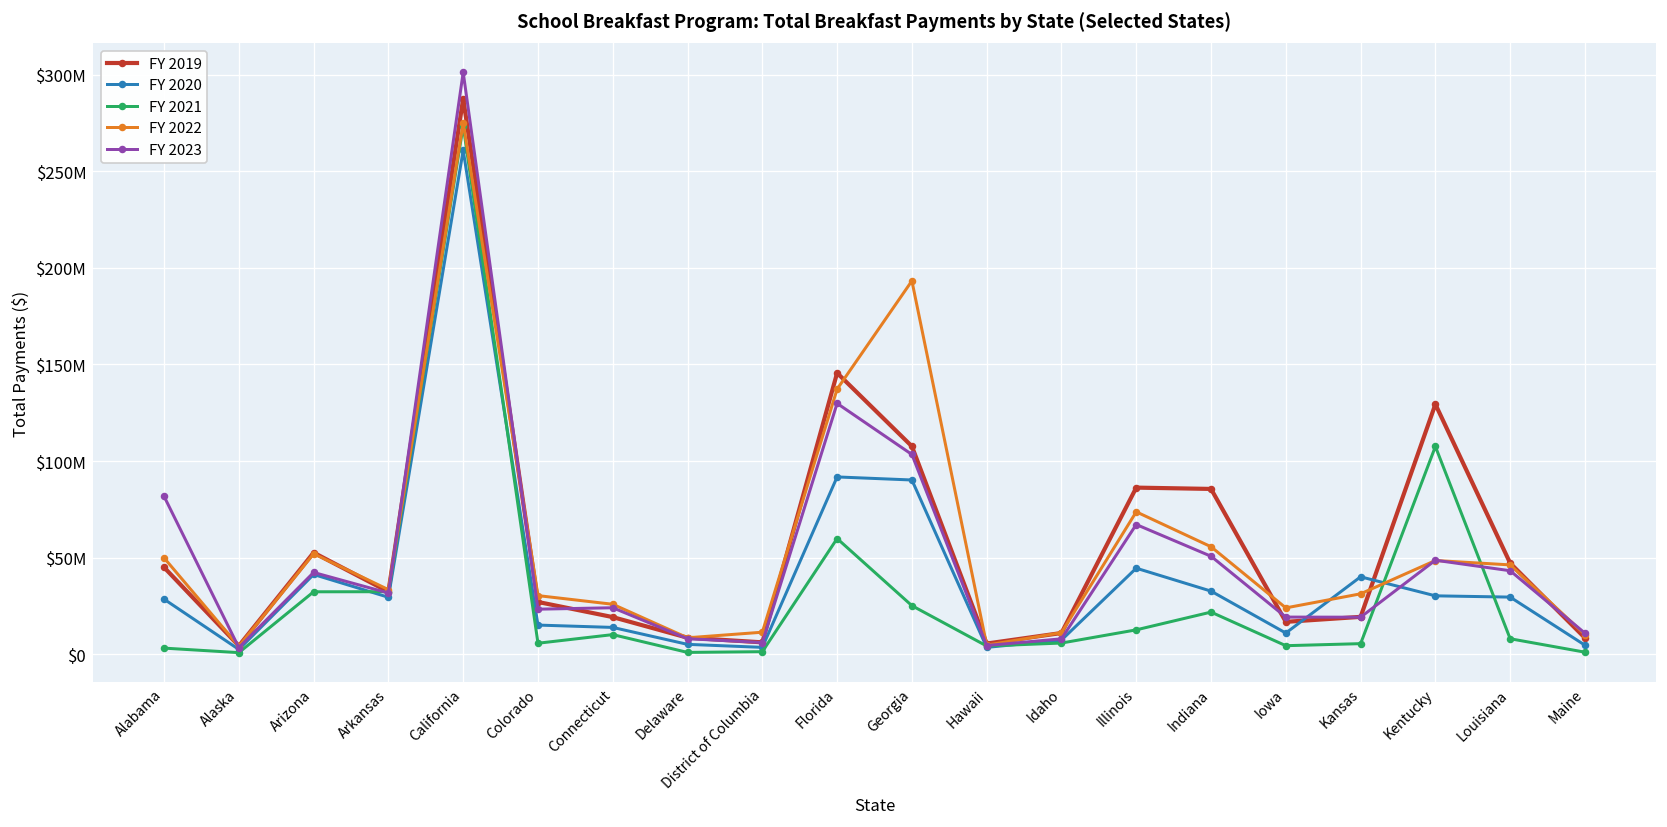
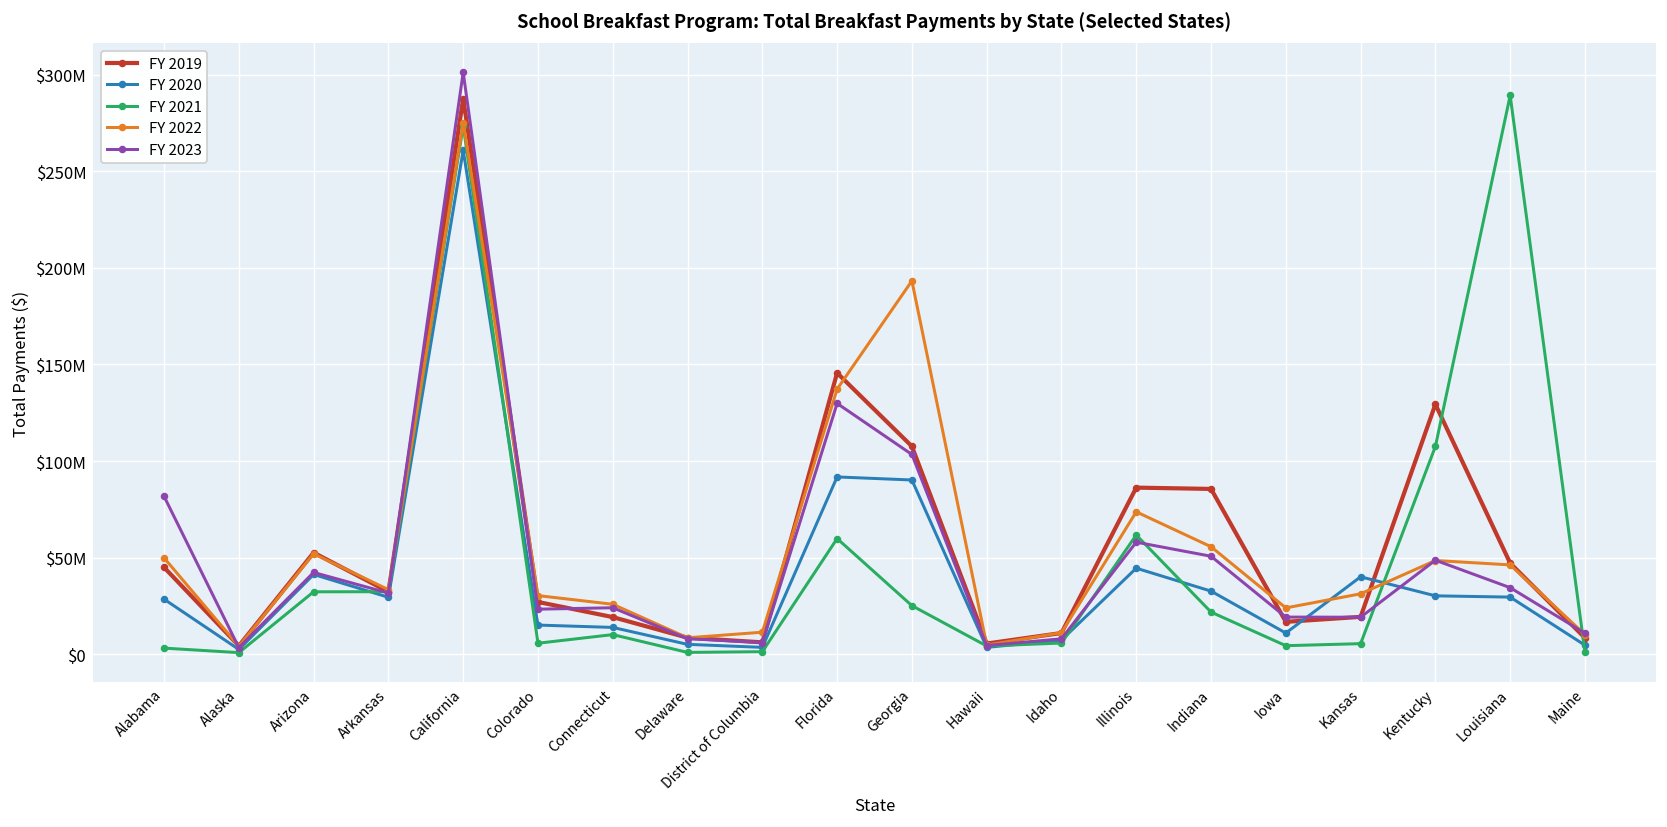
FY 2021, Illinois: $13000000 -> $62000000
FY 2023, Illinois: $67000000 -> $58000000
FY 2021, Louisiana: $8000000 -> $289000000
FY 2023, Louisiana: $43000000 -> $34000000
